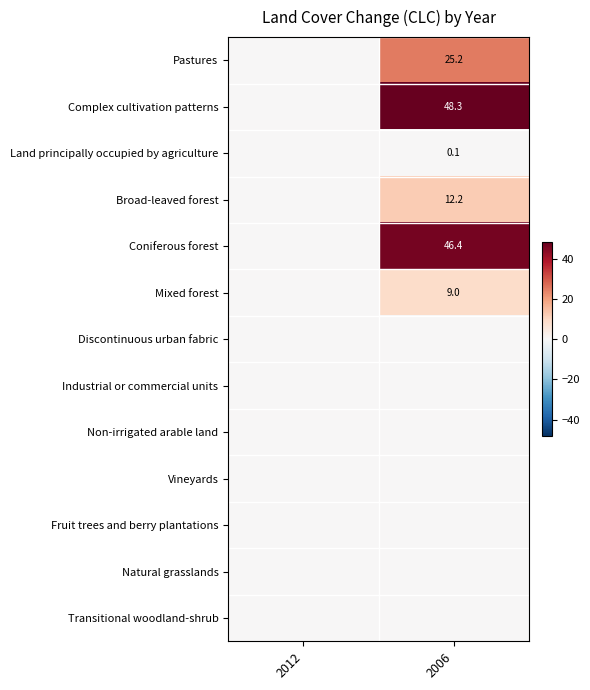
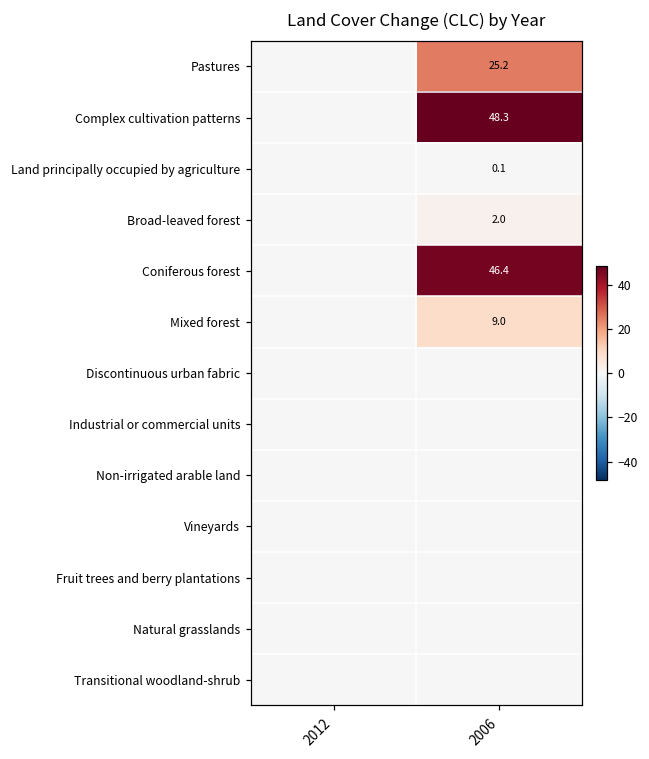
Broad-leaved forest, 2006: 12.2 -> 2.0
